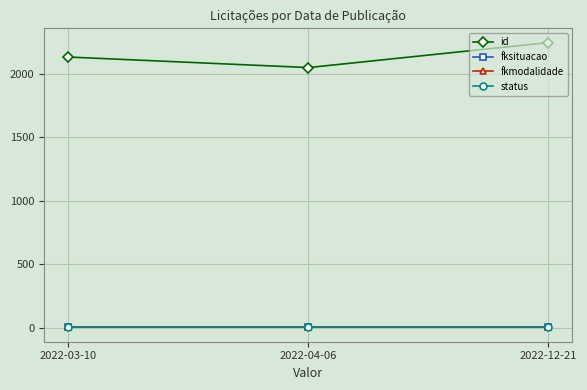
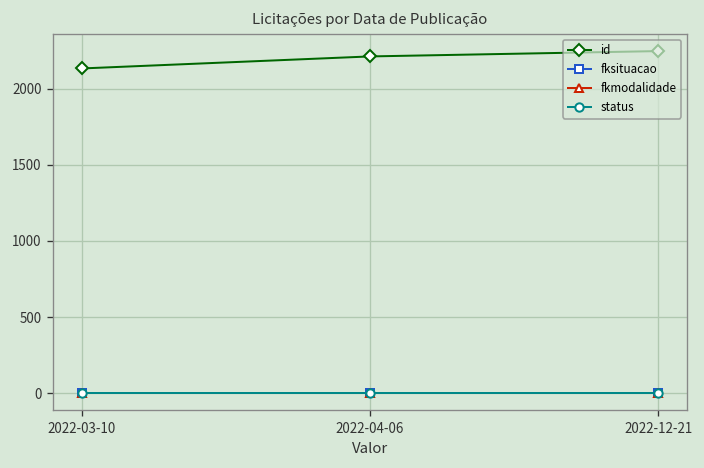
id, 2022-04-06: 2050 -> 2210
